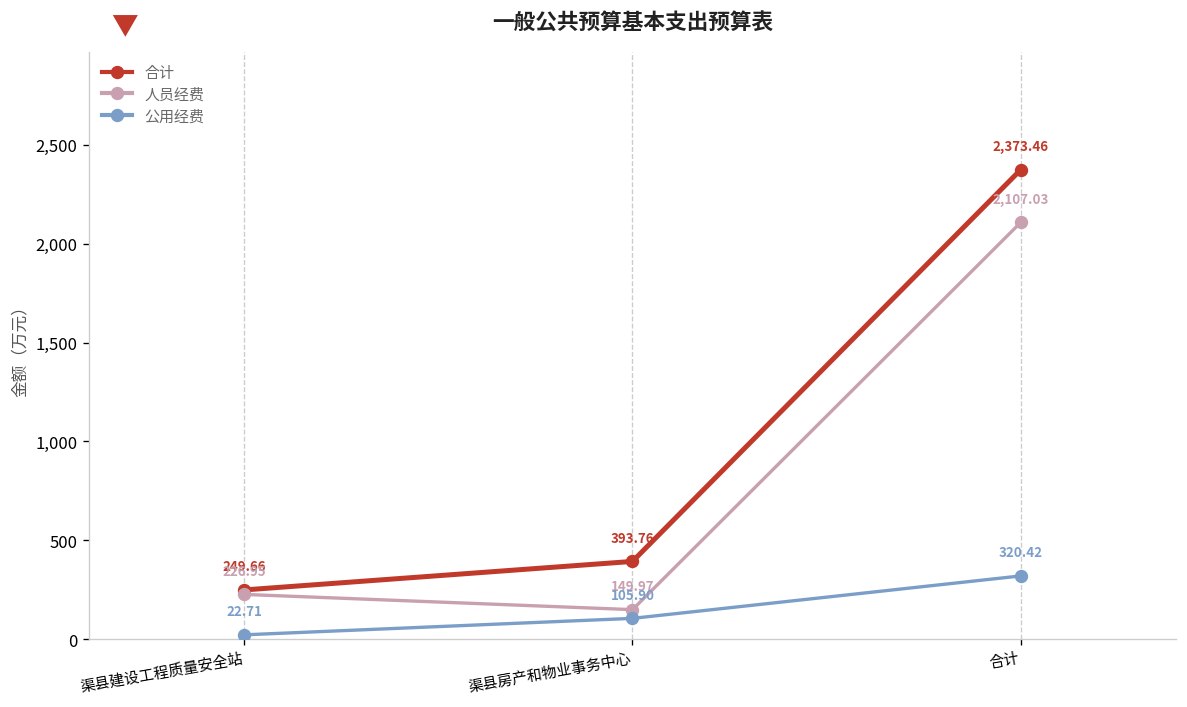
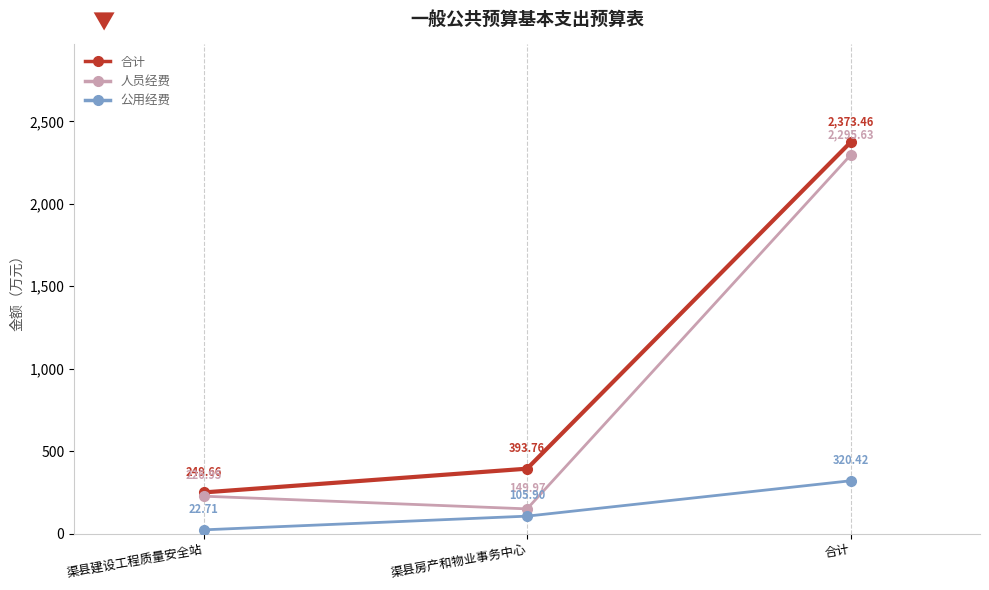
人员经费, 合计: 2,107.03 -> 2,295.63
